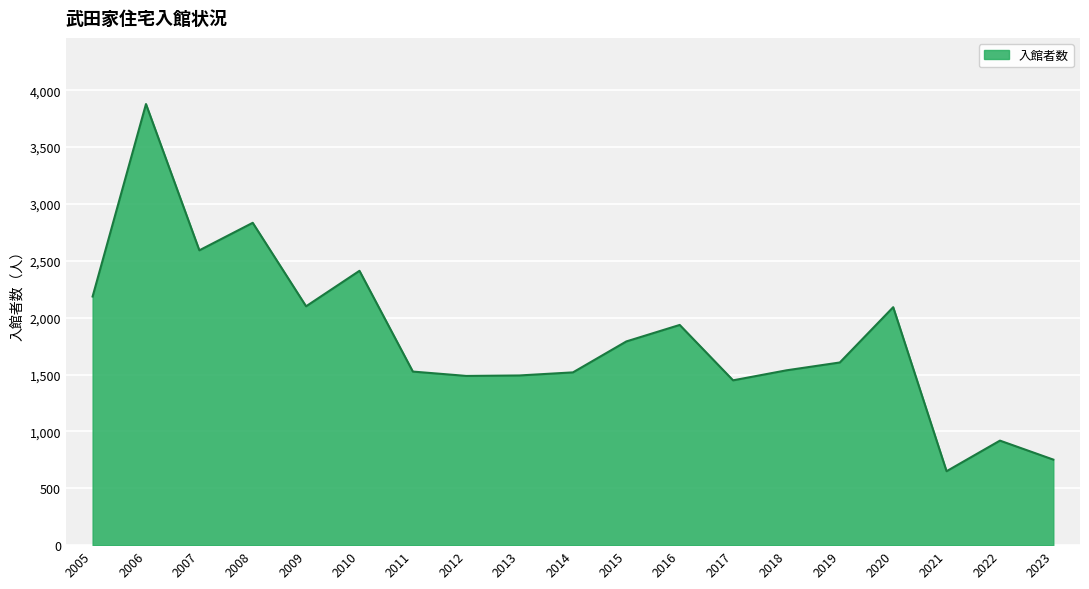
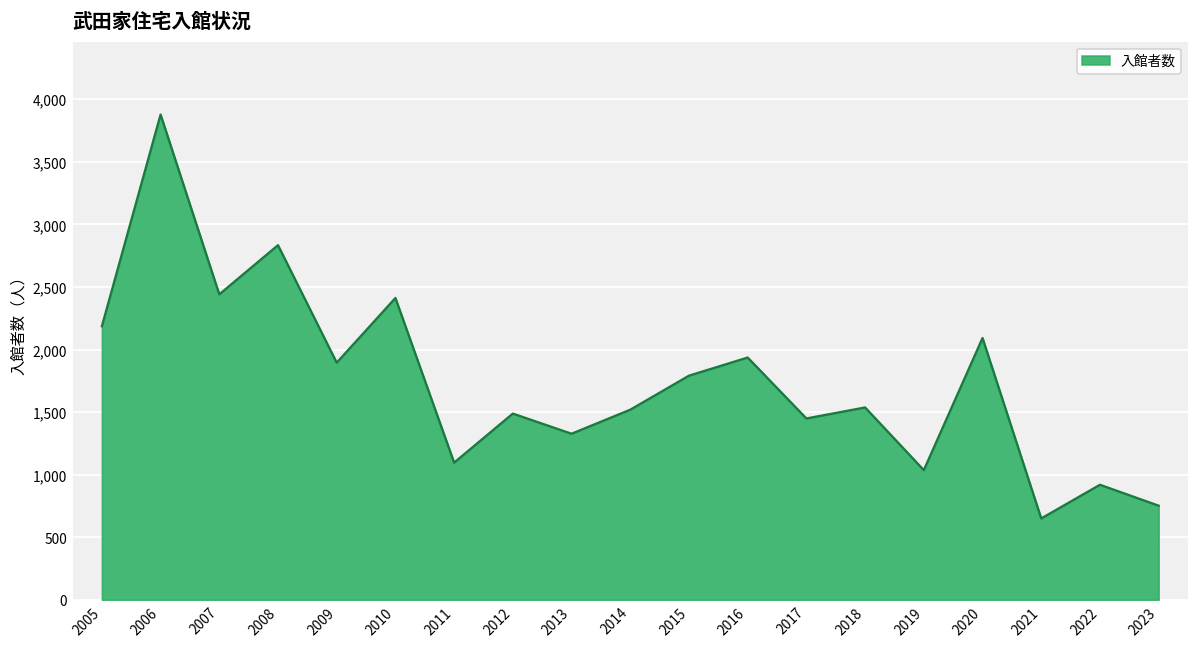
2007: 2,590 -> 2,440
2009: 2,100 -> 1,900
2011: 1,530 -> 1,100
2013: 1,490 -> 1,330
2019: 1,610 -> 1,040
